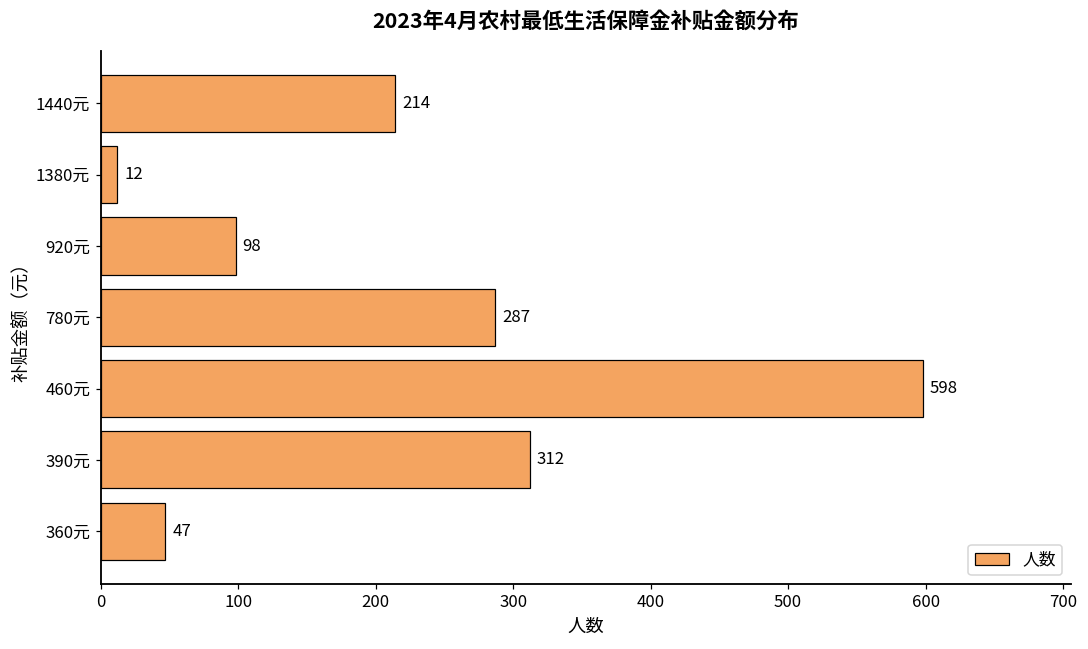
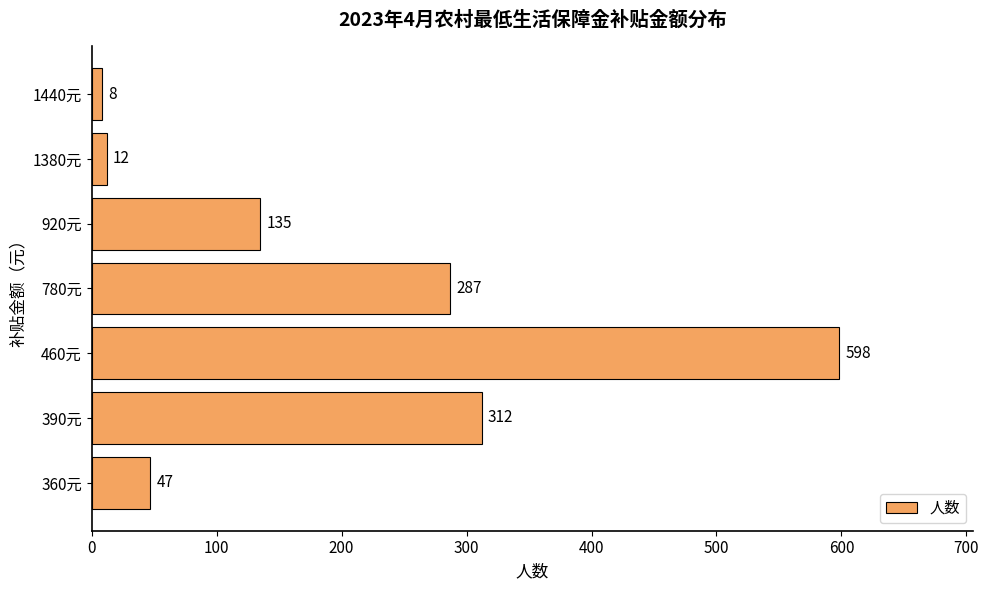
1440元: 214 -> 8
920元: 98 -> 135
